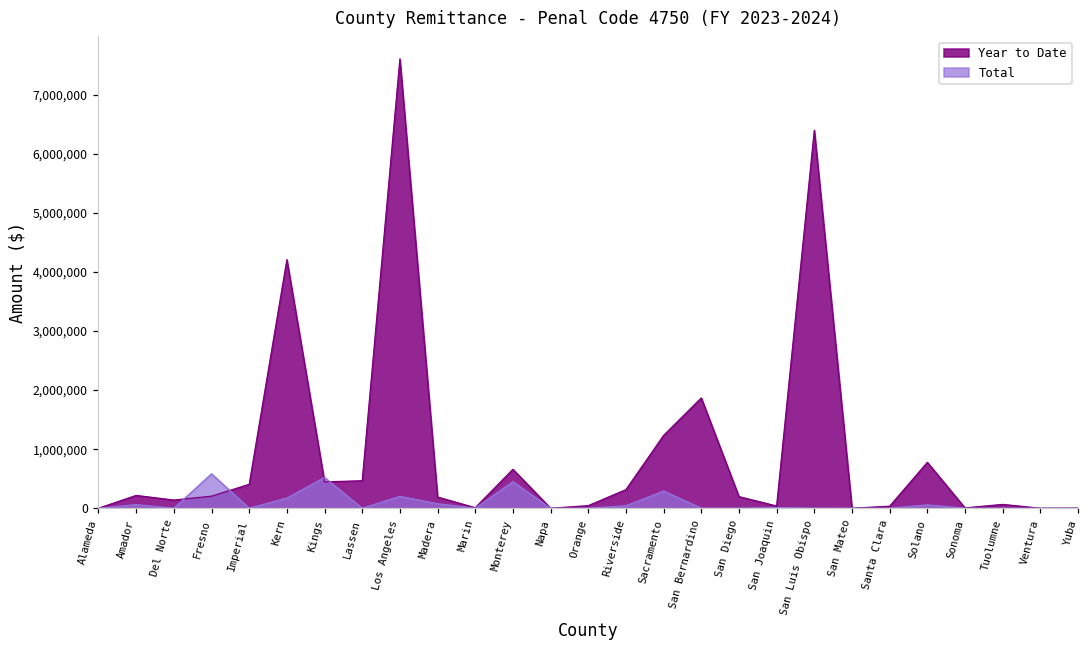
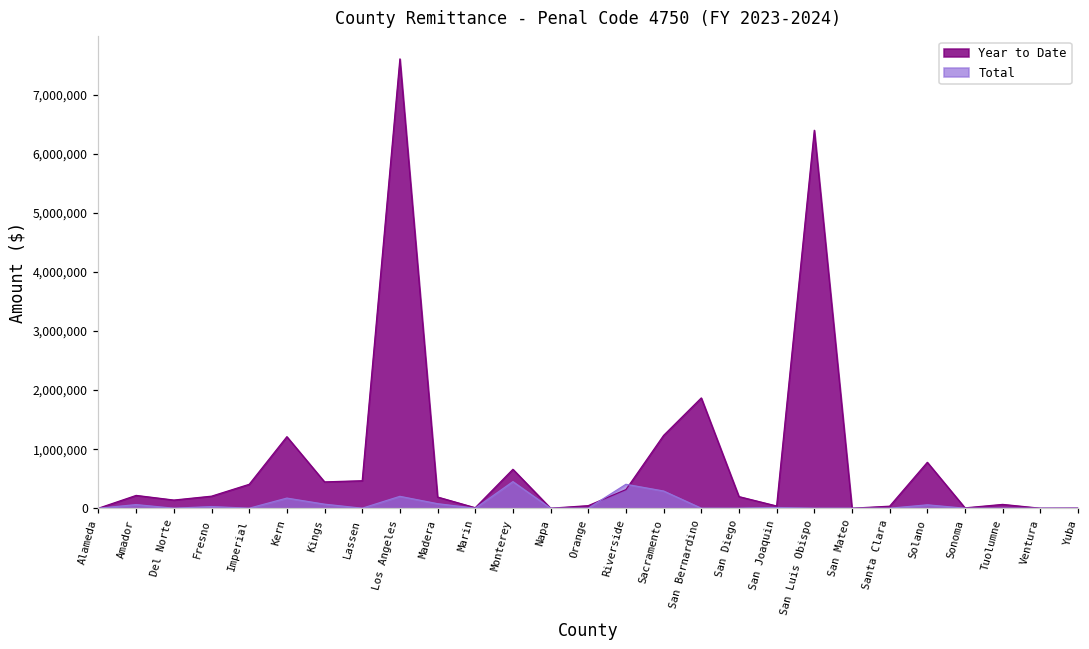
Total, Fresno: 600,000 -> 0
Year to Date, Kern: 4,200,000 -> 1,200,000
Total, Kings: 500,000 -> 100,000
Total, Riverside: 0 -> 400,000
